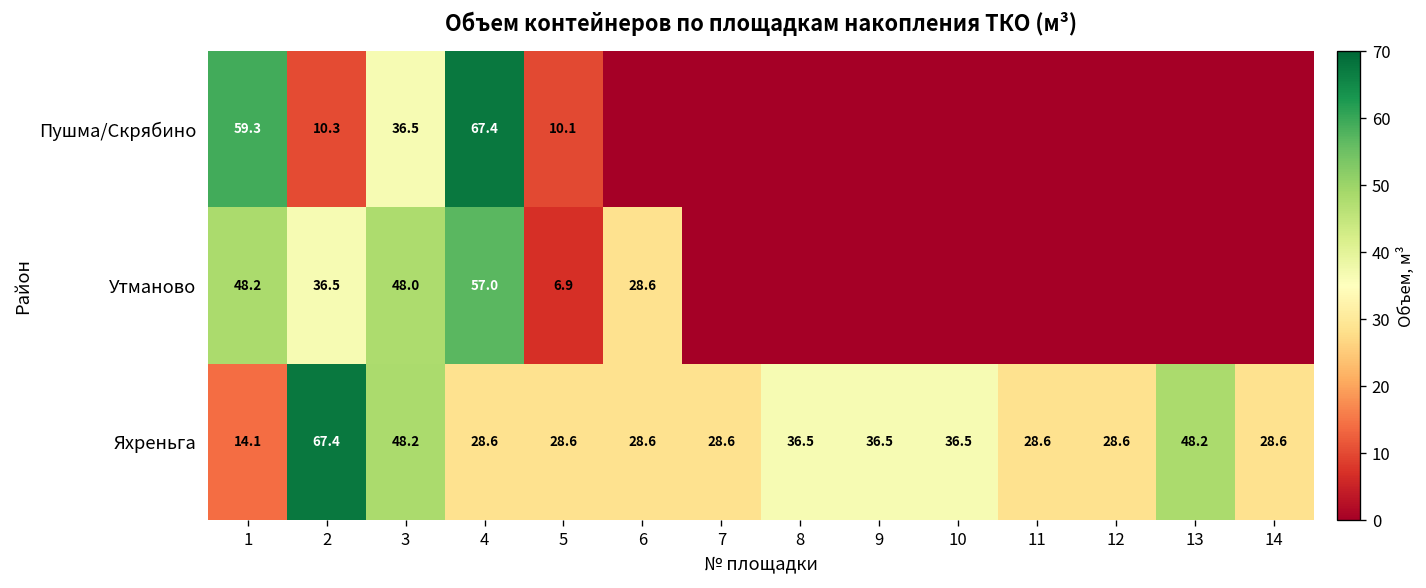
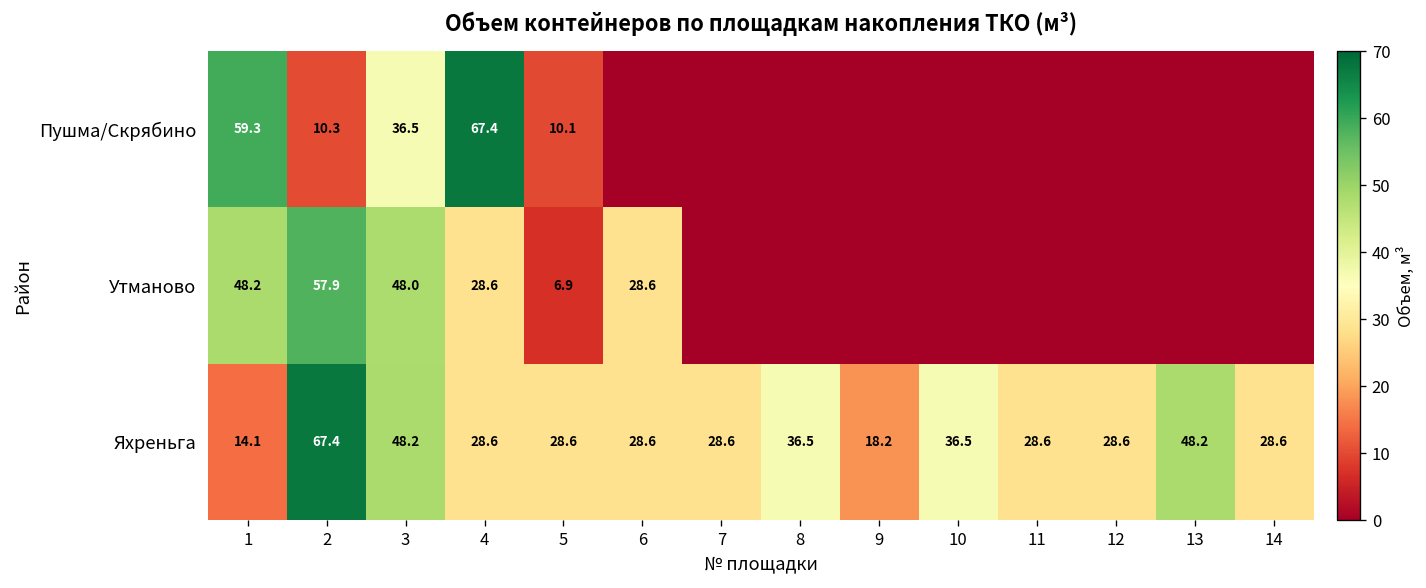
Утманово, 2: 36.5 -> 57.9
Утманово, 4: 57.0 -> 28.6
Яхреньга, 9: 36.5 -> 18.2
